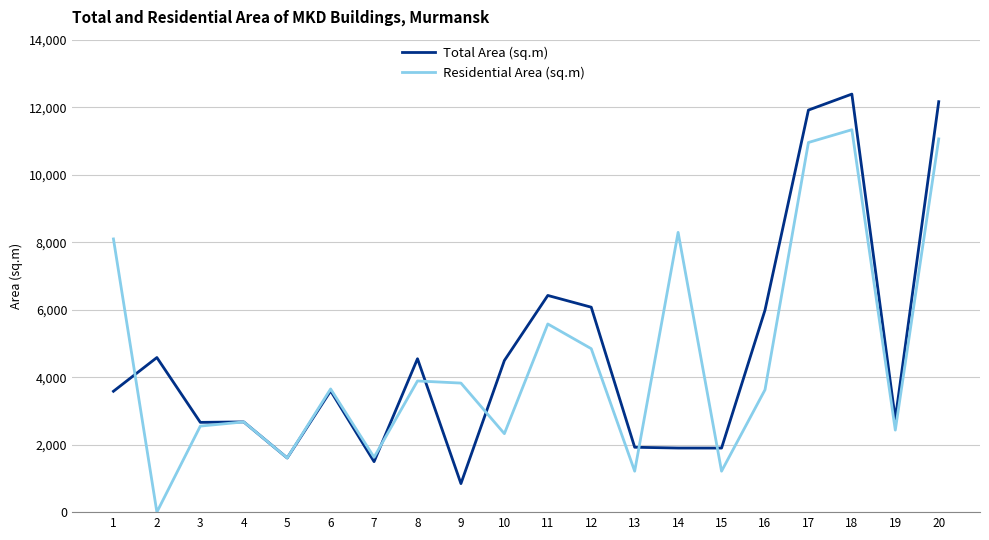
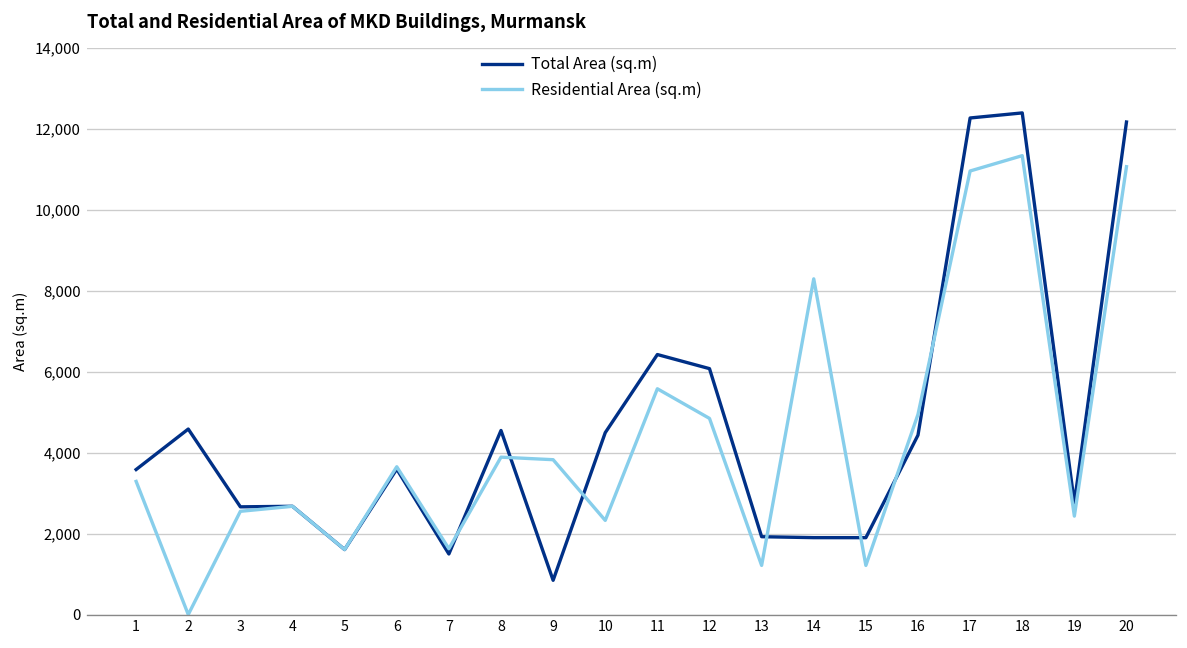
Residential Area (sq.m), 1: 8,100 -> 3,300
Total Area (sq.m), 16: 6,000 -> 4,400
Residential Area (sq.m), 16: 3,600 -> 4,900
Total Area (sq.m), 17: 11,900 -> 12,300
